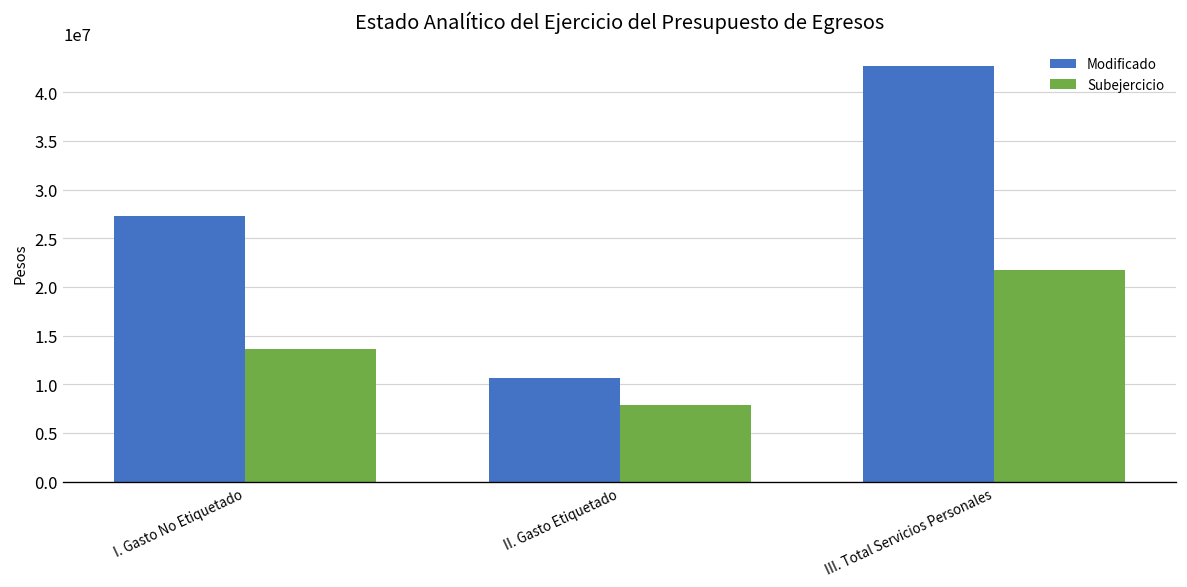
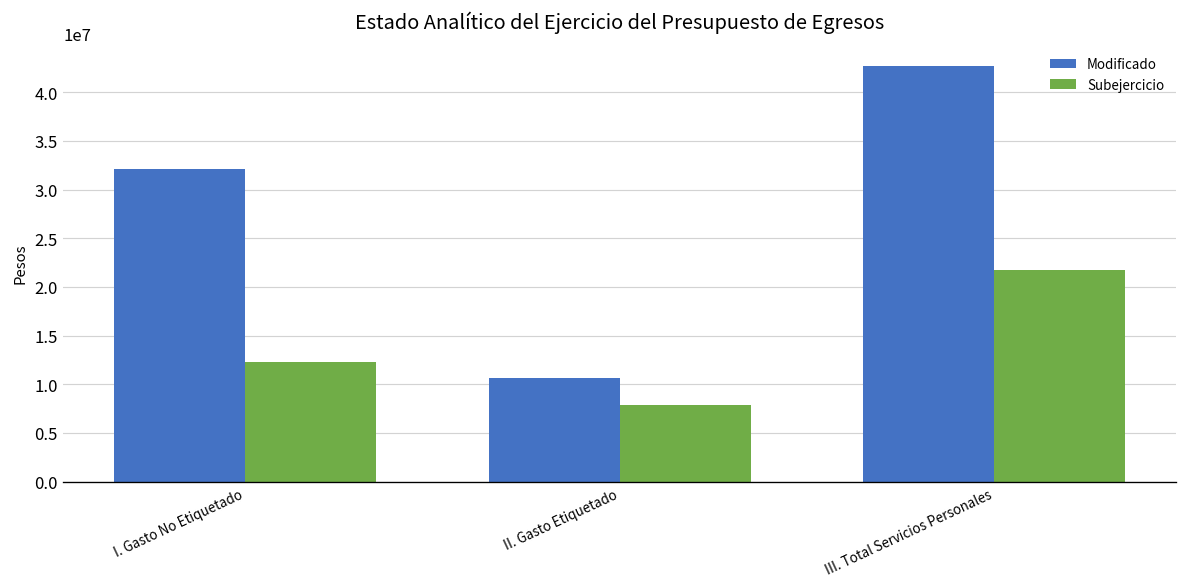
Modificado, I. Gasto No Etiquetado: 27000000 -> 32000000
Subejercicio, I. Gasto No Etiquetado: 14000000 -> 12000000
